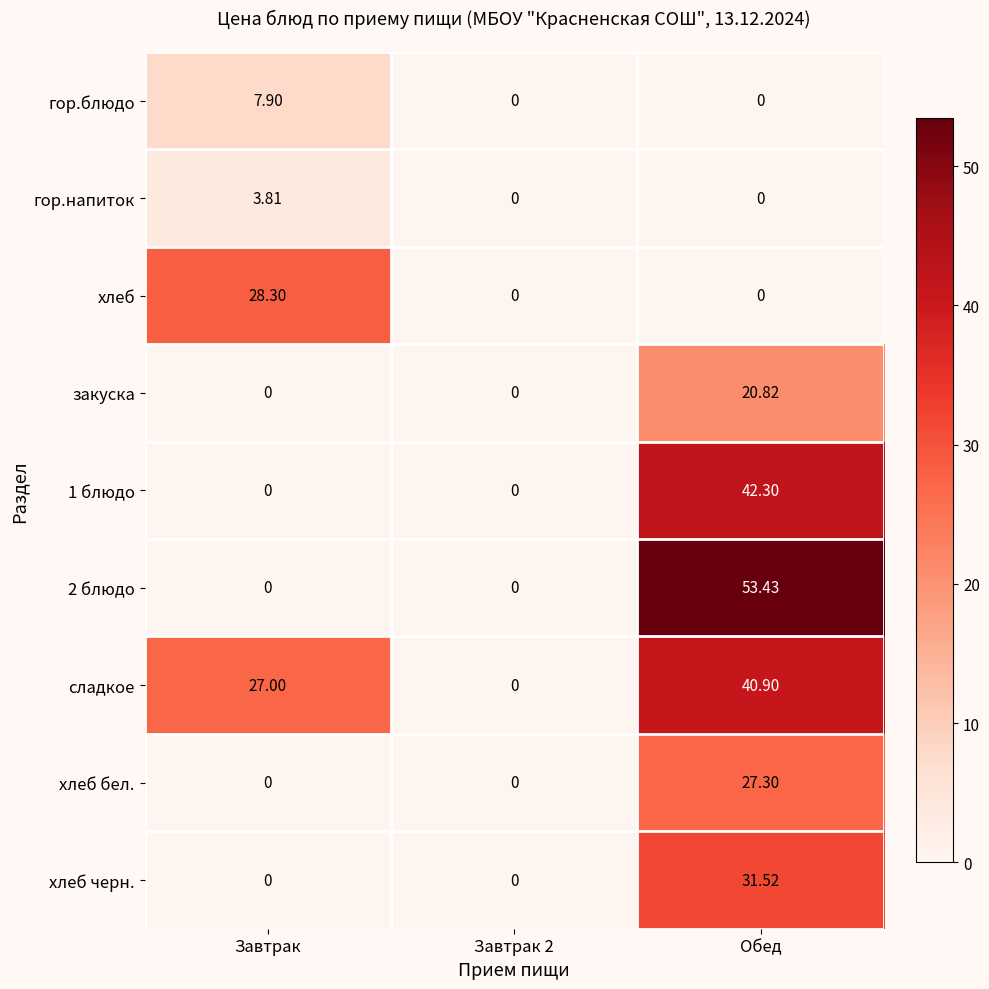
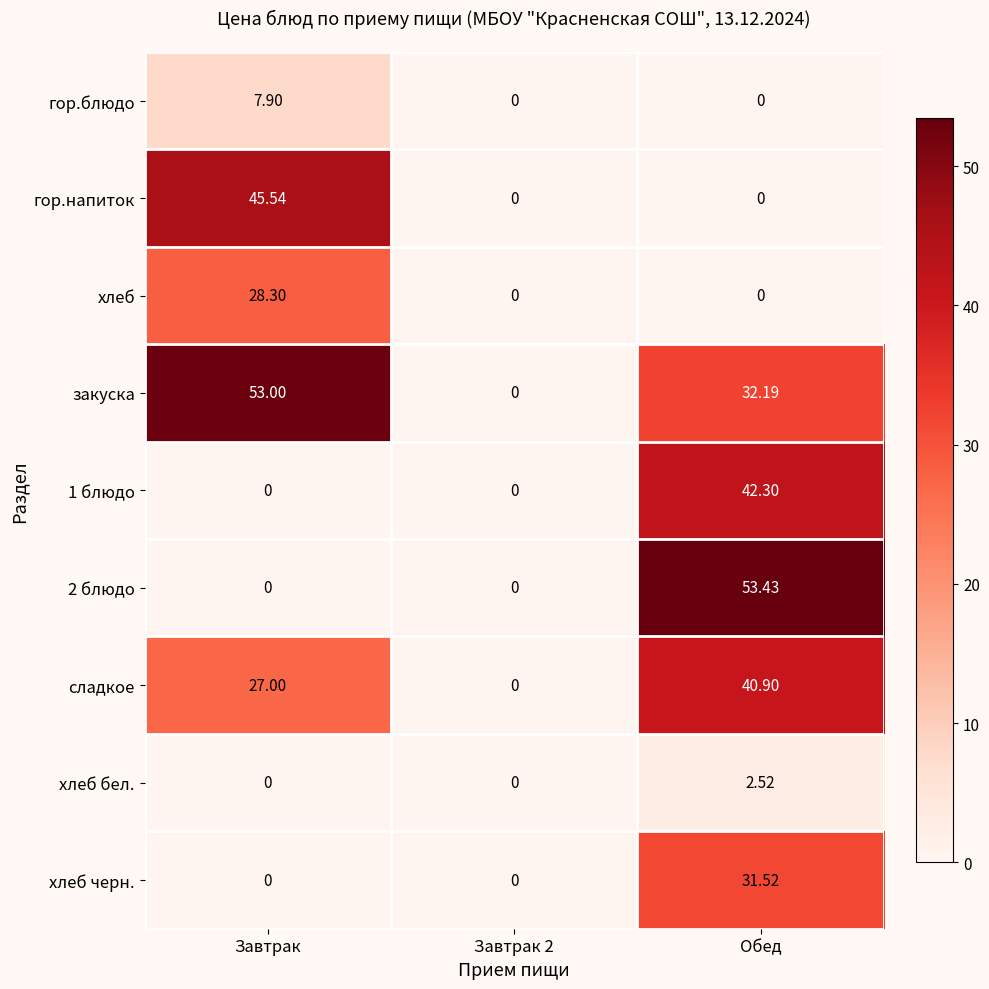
гор.напиток, Завтрак: 3.81 -> 45.54
закуска, Завтрак: 0 -> 53.00
закуска, Обед: 20.82 -> 32.19
хлеб бел., Обед: 27.30 -> 2.52
